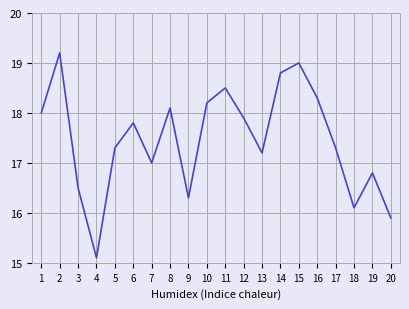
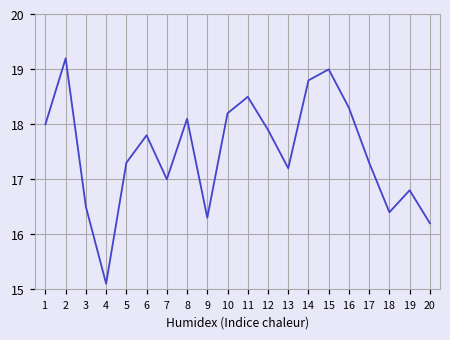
18: 16.1 -> 16.4
20: 15.9 -> 16.2
